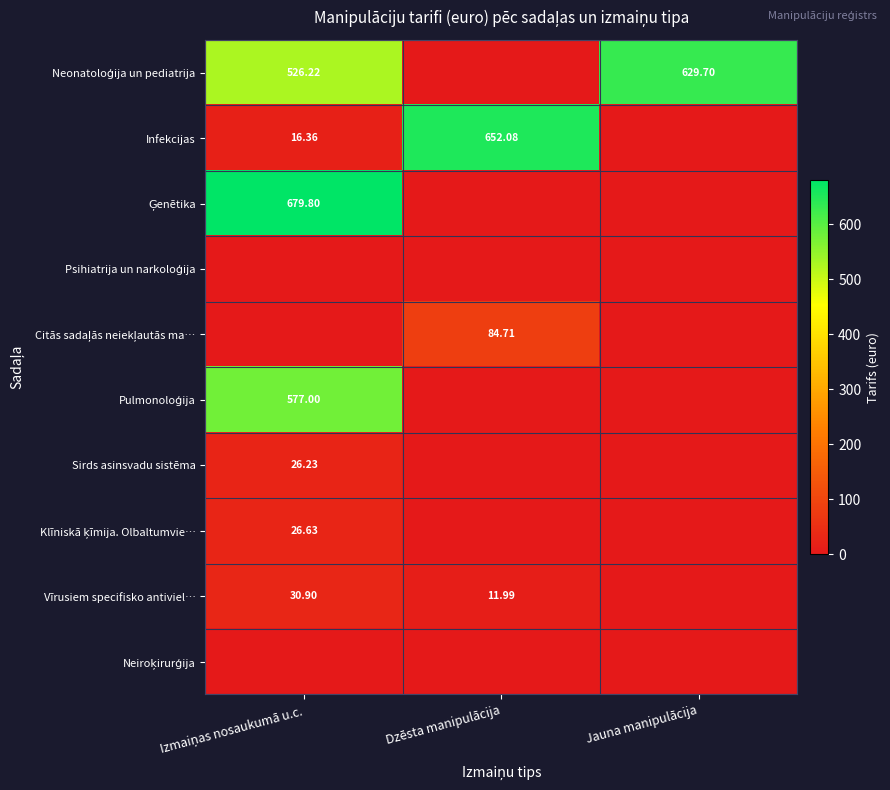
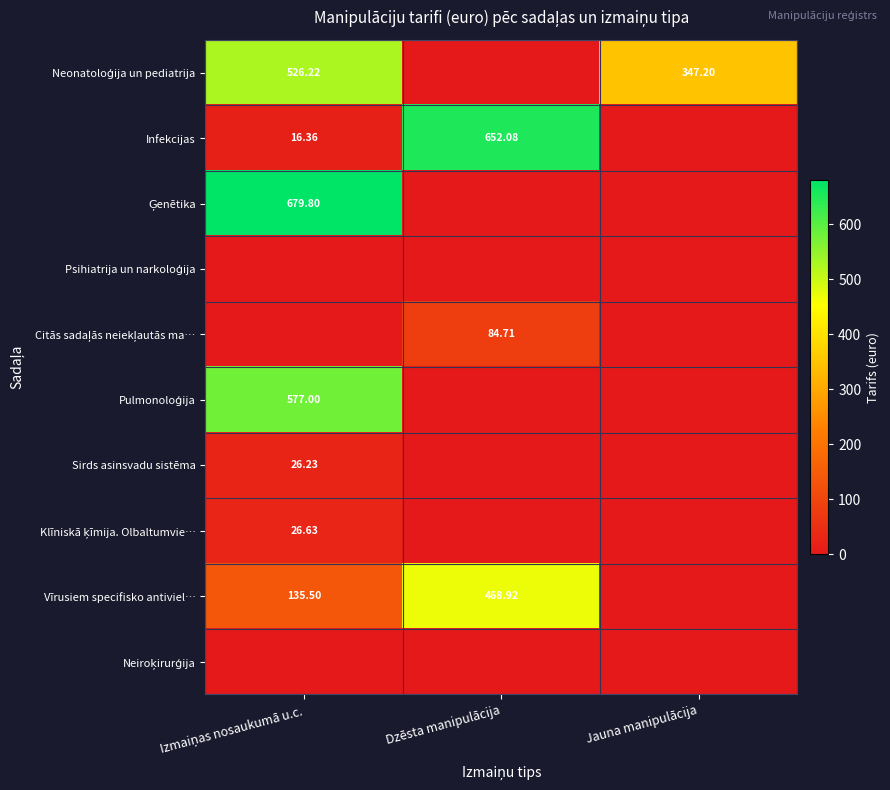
Neonatoloģija un pediatrija, Jauna manipulācija: 629.70 -> 347.20
Vīrusiem specifisko antiviel…, Izmaiņas nosaukumā u.c.: 30.90 -> 135.50
Vīrusiem specifisko antiviel…, Dzēsta manipulācija: 11.99 -> 468.92
